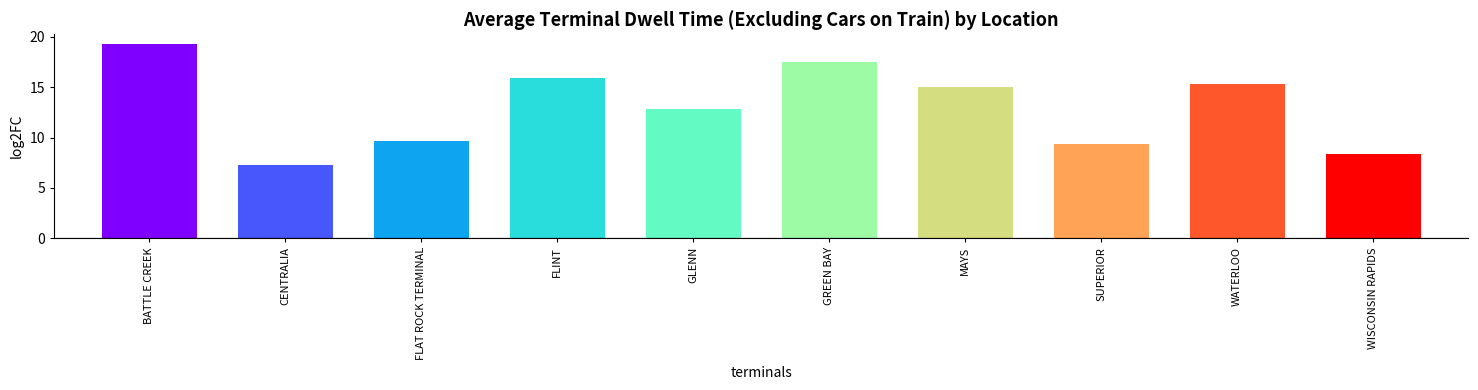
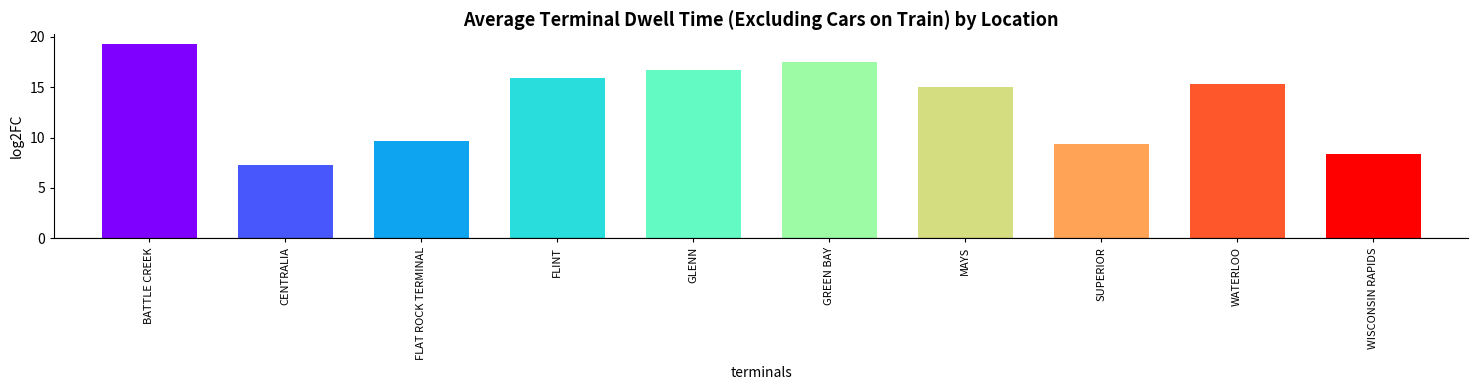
GLENN: 12.8 -> 16.7
